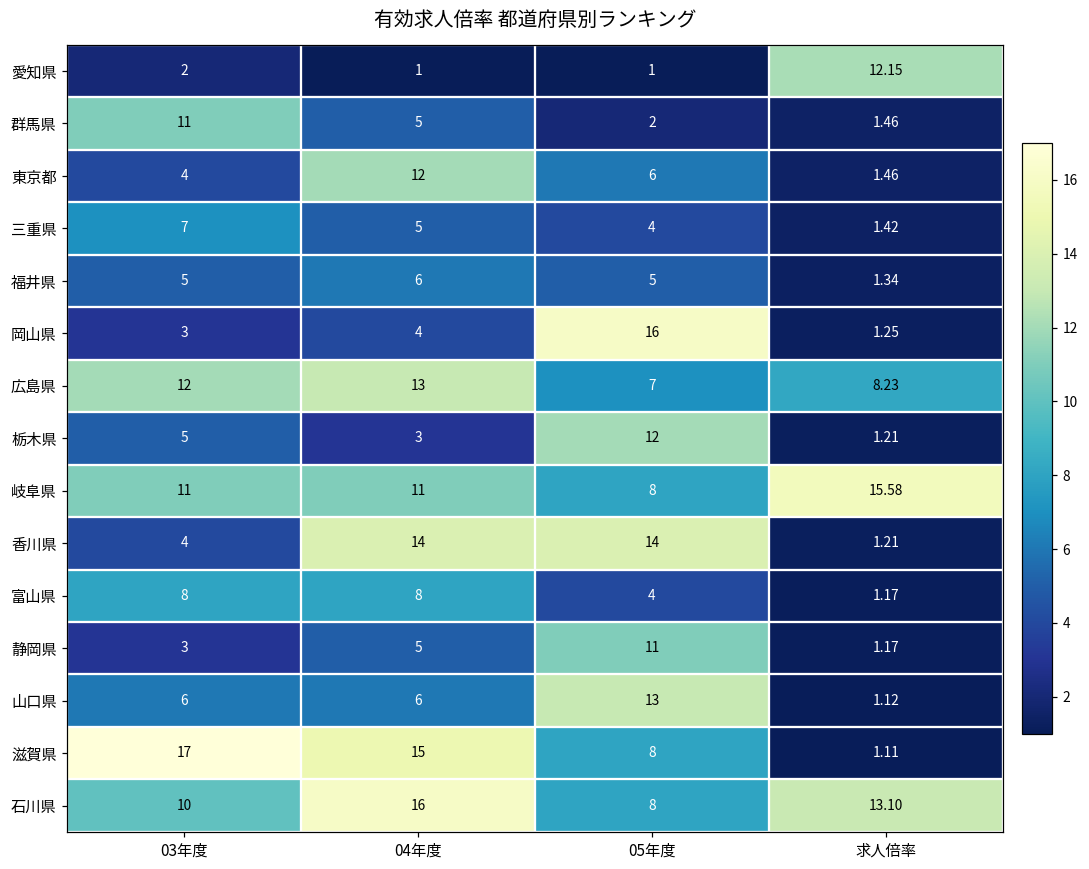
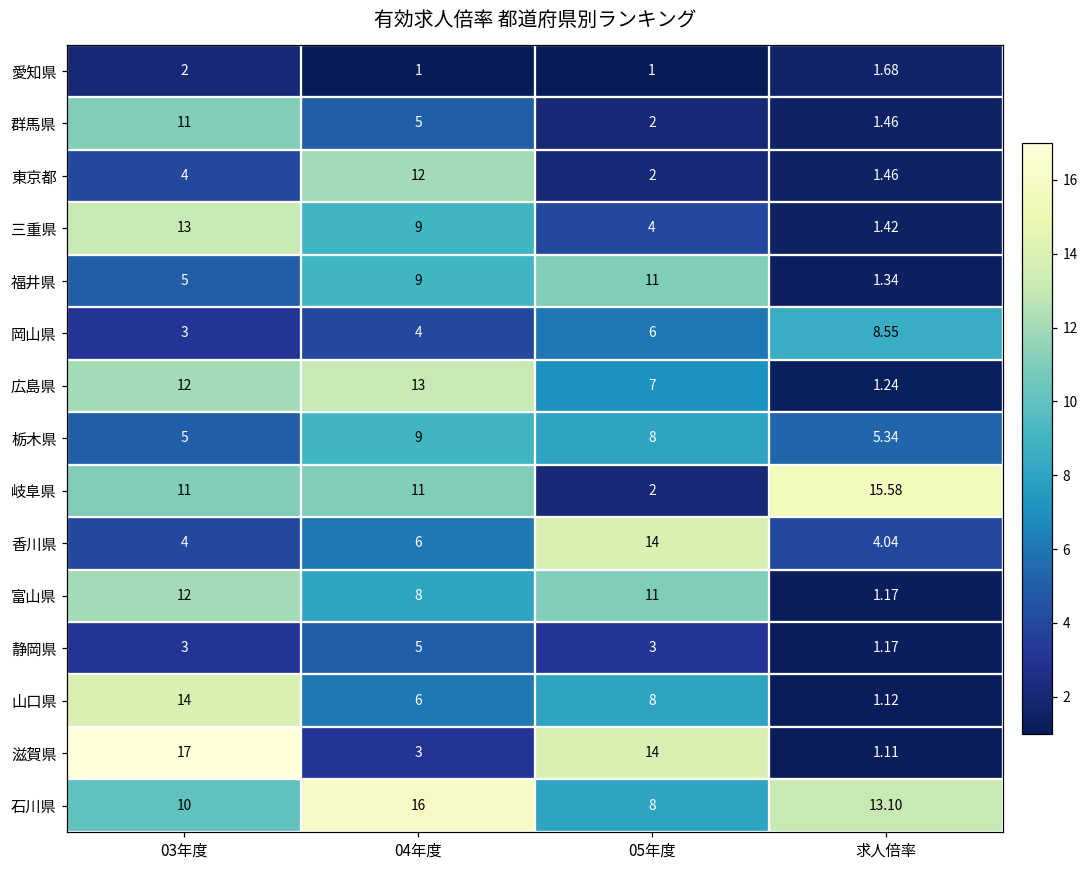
愛知県, 求人倍率: 12.15 -> 1.68
東京都, 05年度: 6 -> 2
三重県, 03年度: 7 -> 13
三重県, 04年度: 5 -> 9
福井県, 04年度: 6 -> 9
福井県, 05年度: 5 -> 11
岡山県, 05年度: 16 -> 6
岡山県, 求人倍率: 1.25 -> 8.55
広島県, 求人倍率: 8.23 -> 1.24
栃木県, 04年度: 3 -> 9
栃木県, 05年度: 12 -> 8
栃木県, 求人倍率: 1.21 -> 5.34
岐阜県, 05年度: 8 -> 2
香川県, 04年度: 14 -> 6
香川県, 求人倍率: 1.21 -> 4.04
富山県, 03年度: 8 -> 12
富山県, 05年度: 4 -> 11
静岡県, 05年度: 11 -> 3
山口県, 03年度: 6 -> 14
山口県, 05年度: 13 -> 8
滋賀県, 04年度: 15 -> 3
滋賀県, 05年度: 8 -> 14
